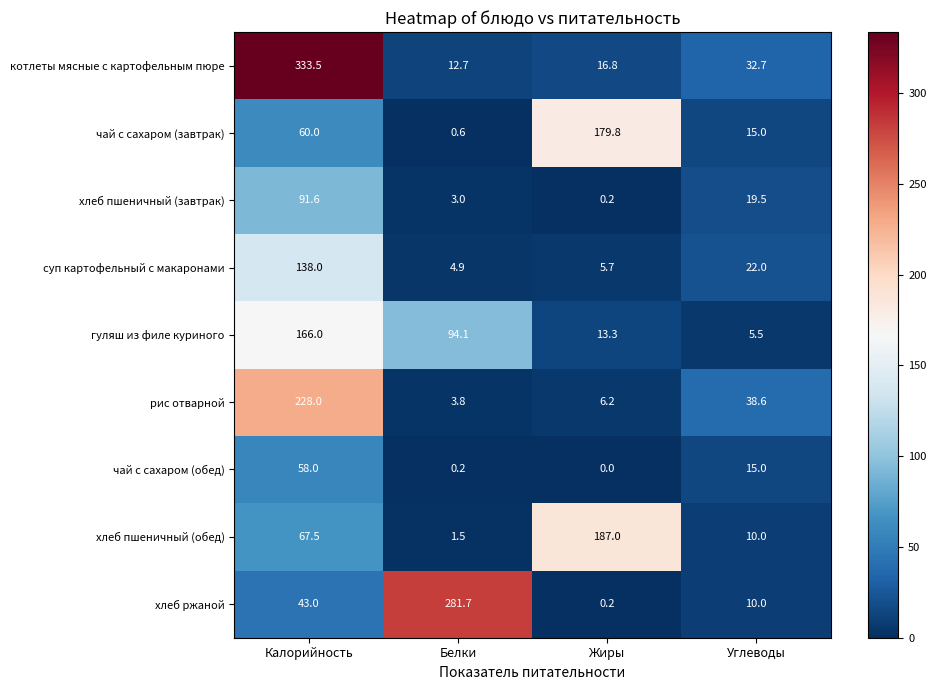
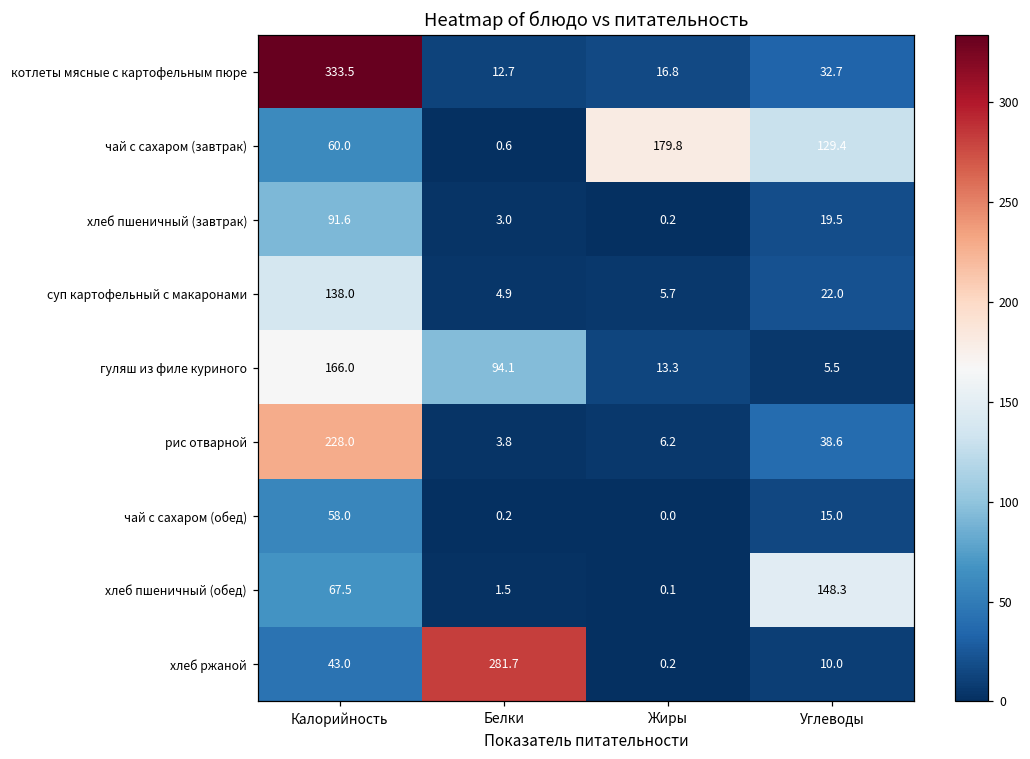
чай с сахаром (завтрак), Углеводы: 15.0 -> 129.4
хлеб пшеничный (обед), Жиры: 187.0 -> 0.1
хлеб пшеничный (обед), Углеводы: 10.0 -> 148.3
